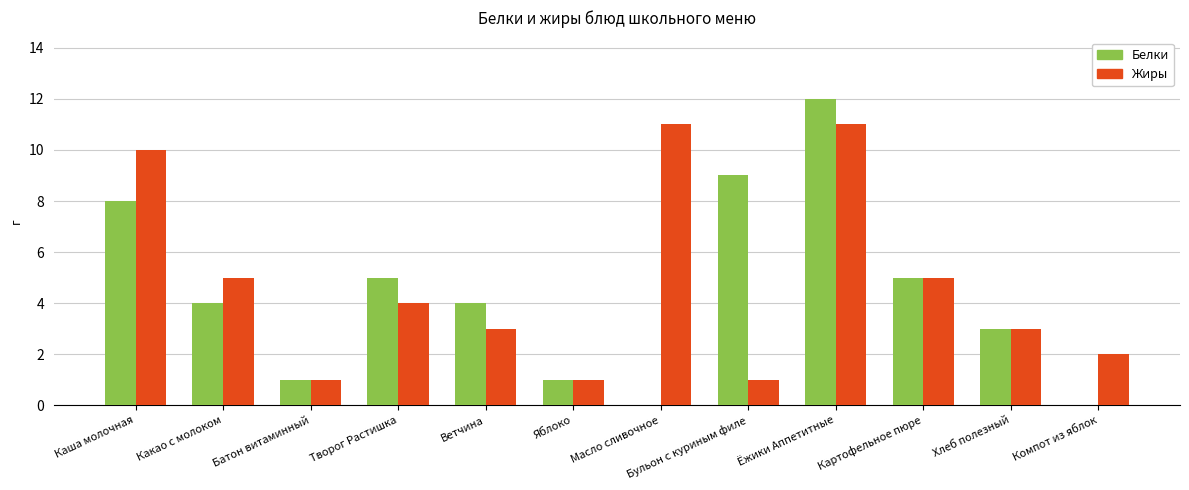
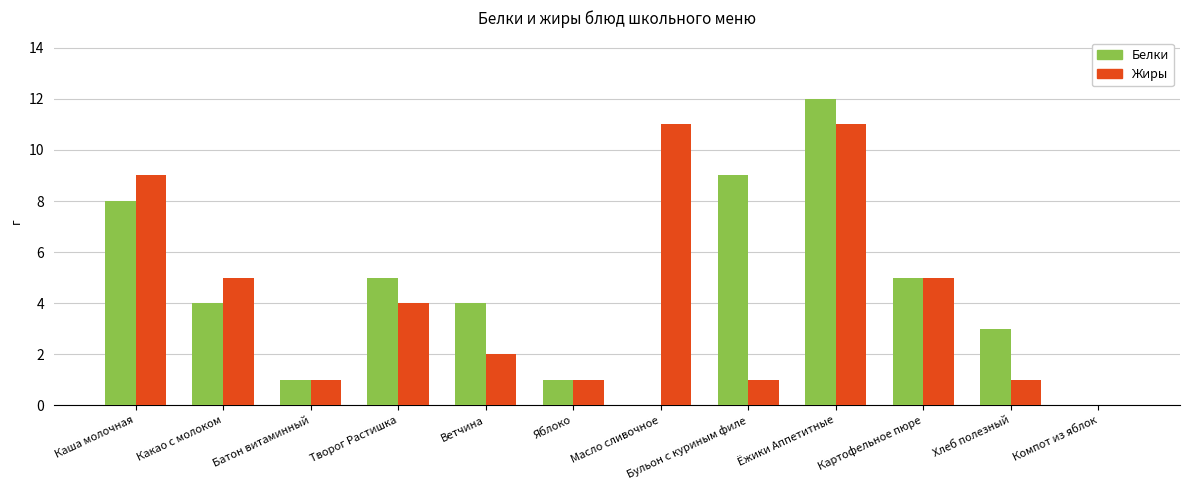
Жиры, Каша молочная: 10 -> 9
Жиры, Ветчина: 3 -> 2
Жиры, Хлеб полезный: 3 -> 1
Жиры, Компот из яблок: 2 -> 0
